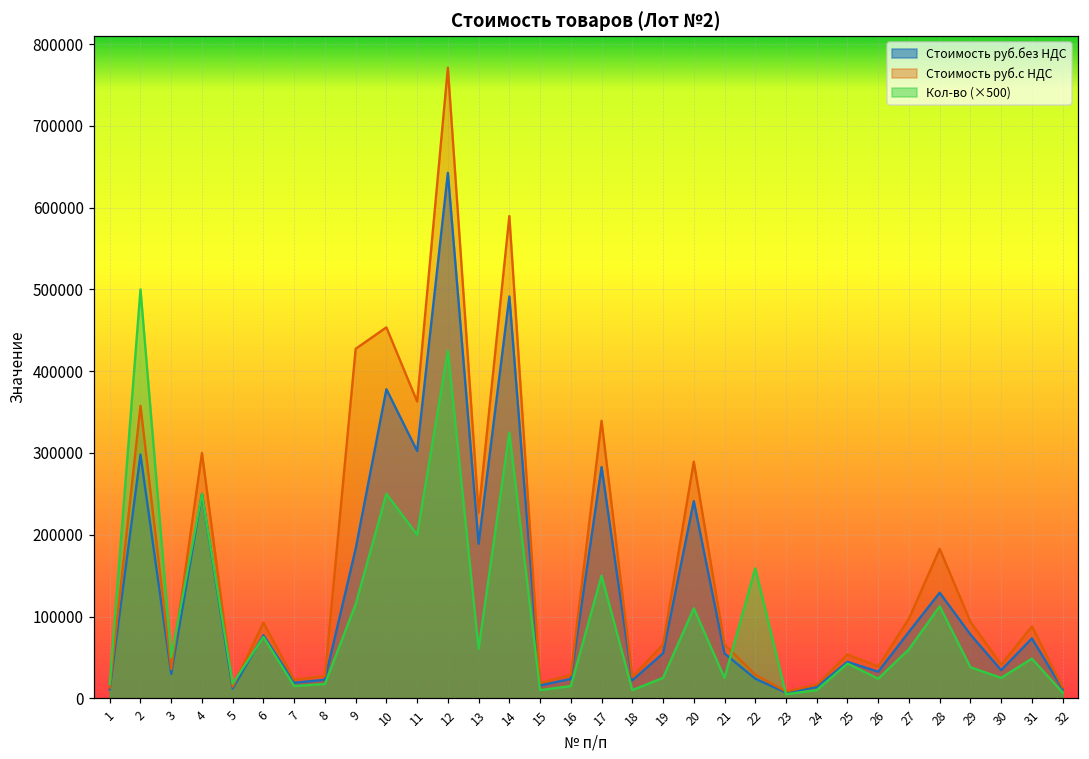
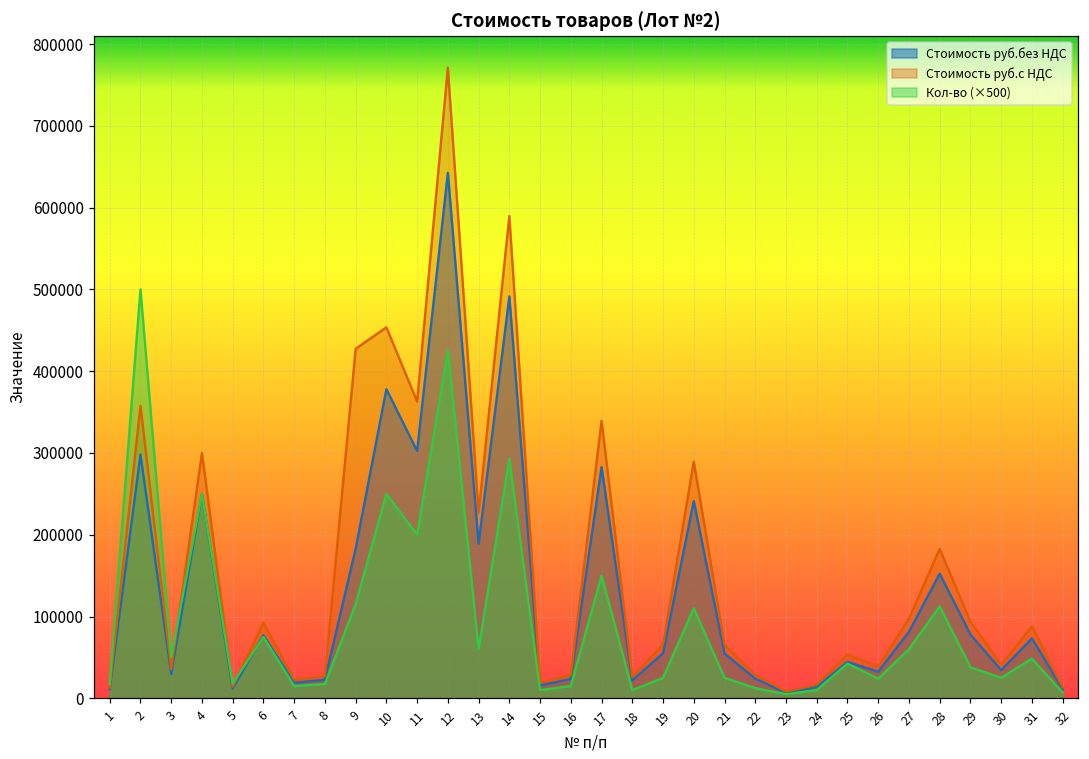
Кол-во (×500), 14: 330000 -> 290000
Кол-во (×500), 22: 160000 -> 10000
Стоимость руб.без НДС, 28: 130000 -> 150000
